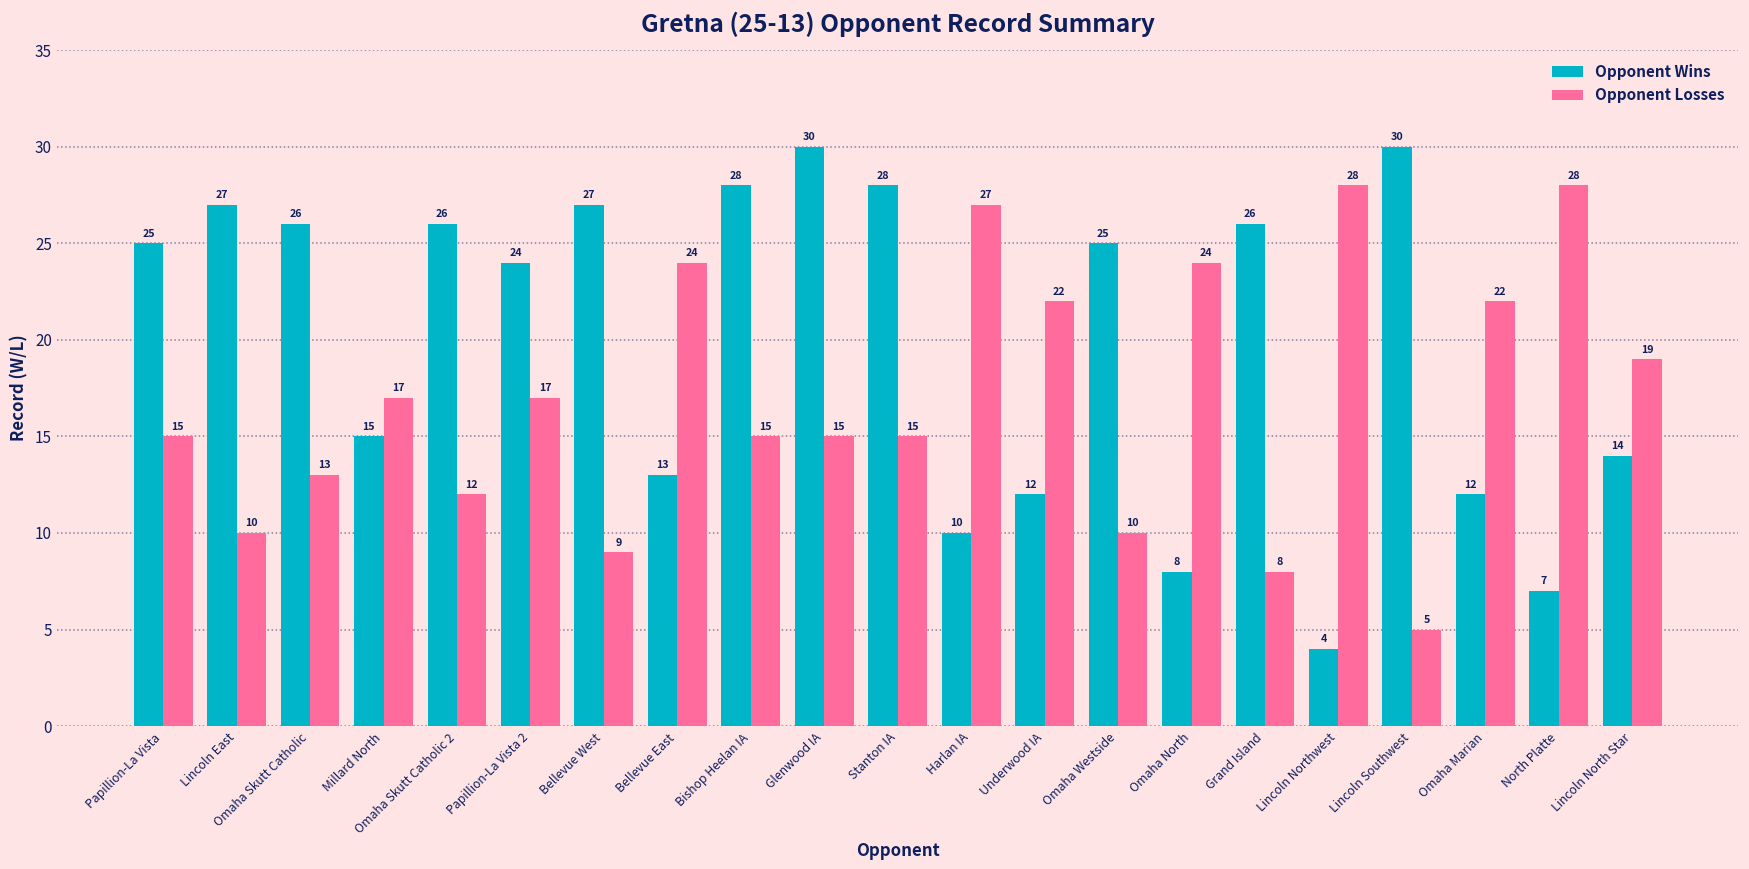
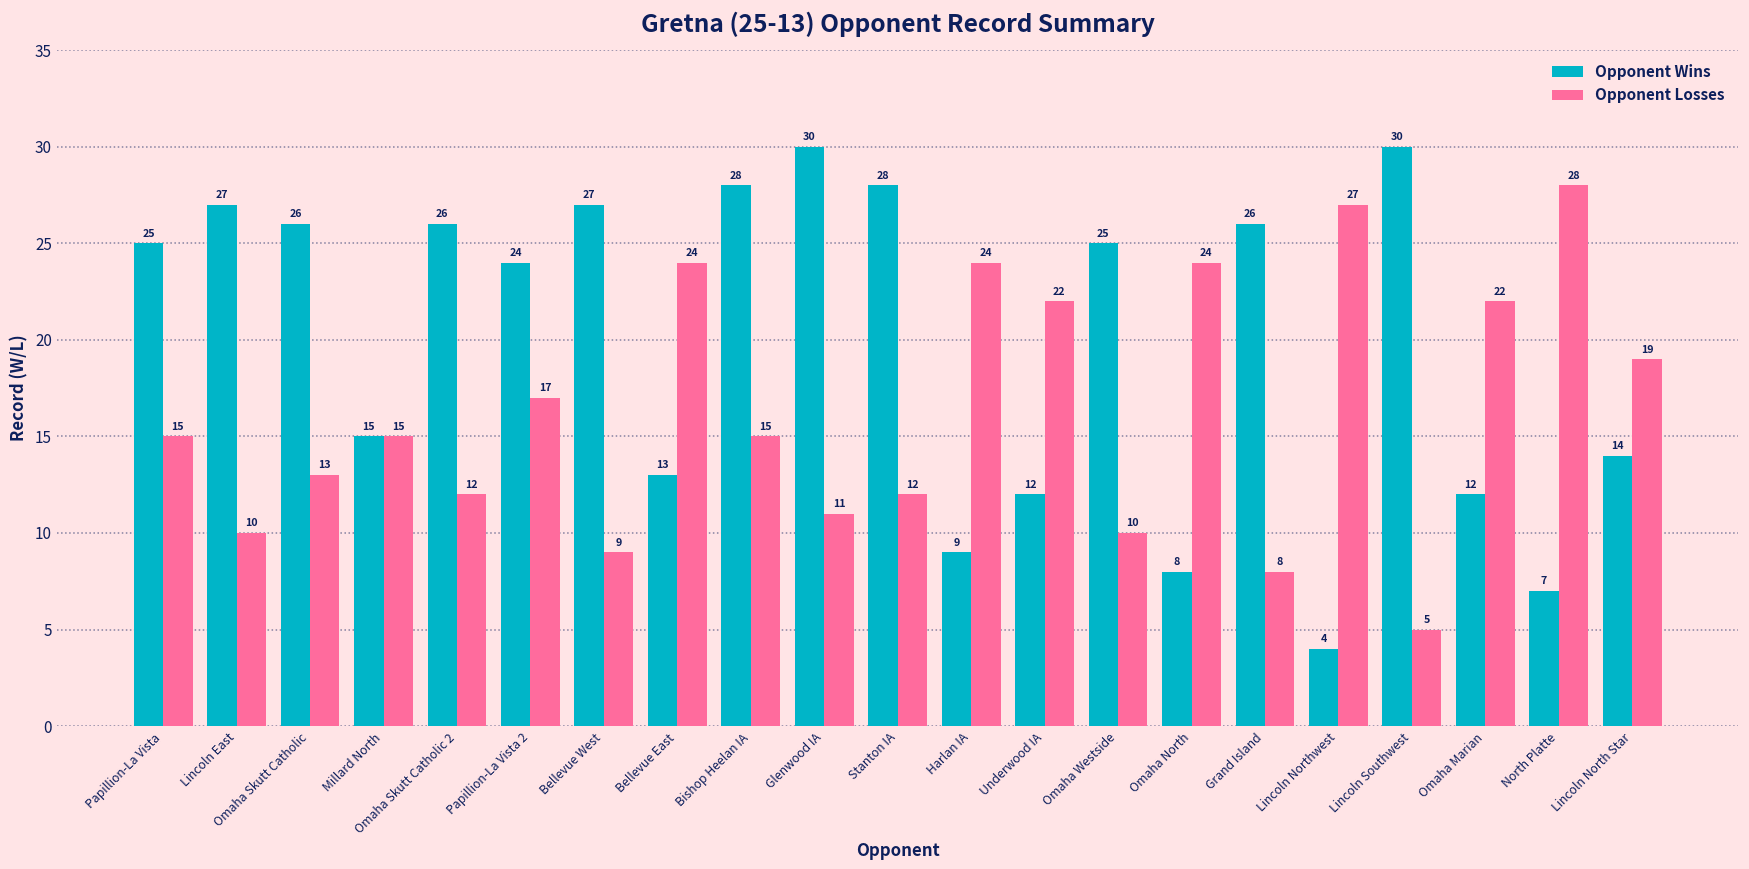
Opponent Losses, Millard North: 17 -> 15
Opponent Losses, Glenwood IA: 15 -> 11
Opponent Losses, Stanton IA: 15 -> 12
Opponent Wins, Harlan IA: 10 -> 9
Opponent Losses, Harlan IA: 27 -> 24
Opponent Losses, Lincoln Northwest: 28 -> 27
